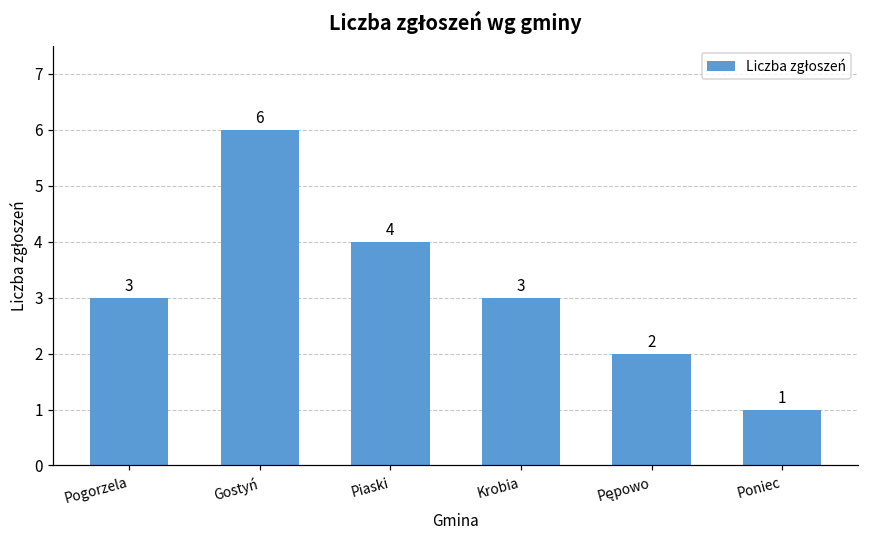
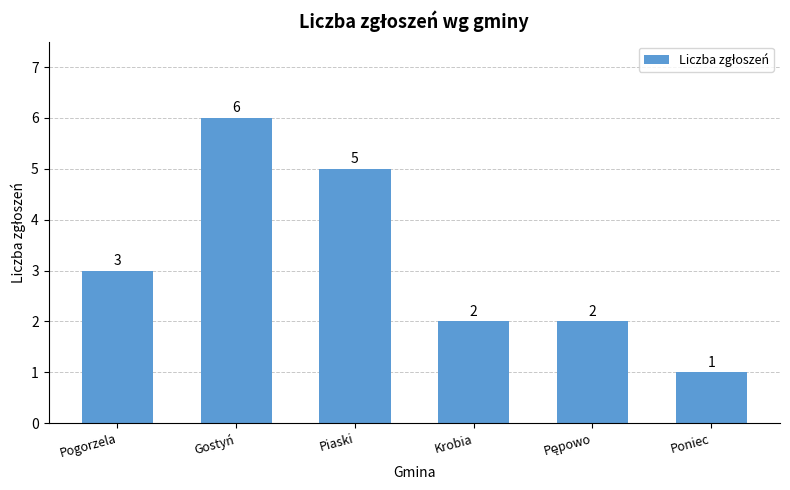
Piaski: 4 -> 5
Krobia: 3 -> 2
